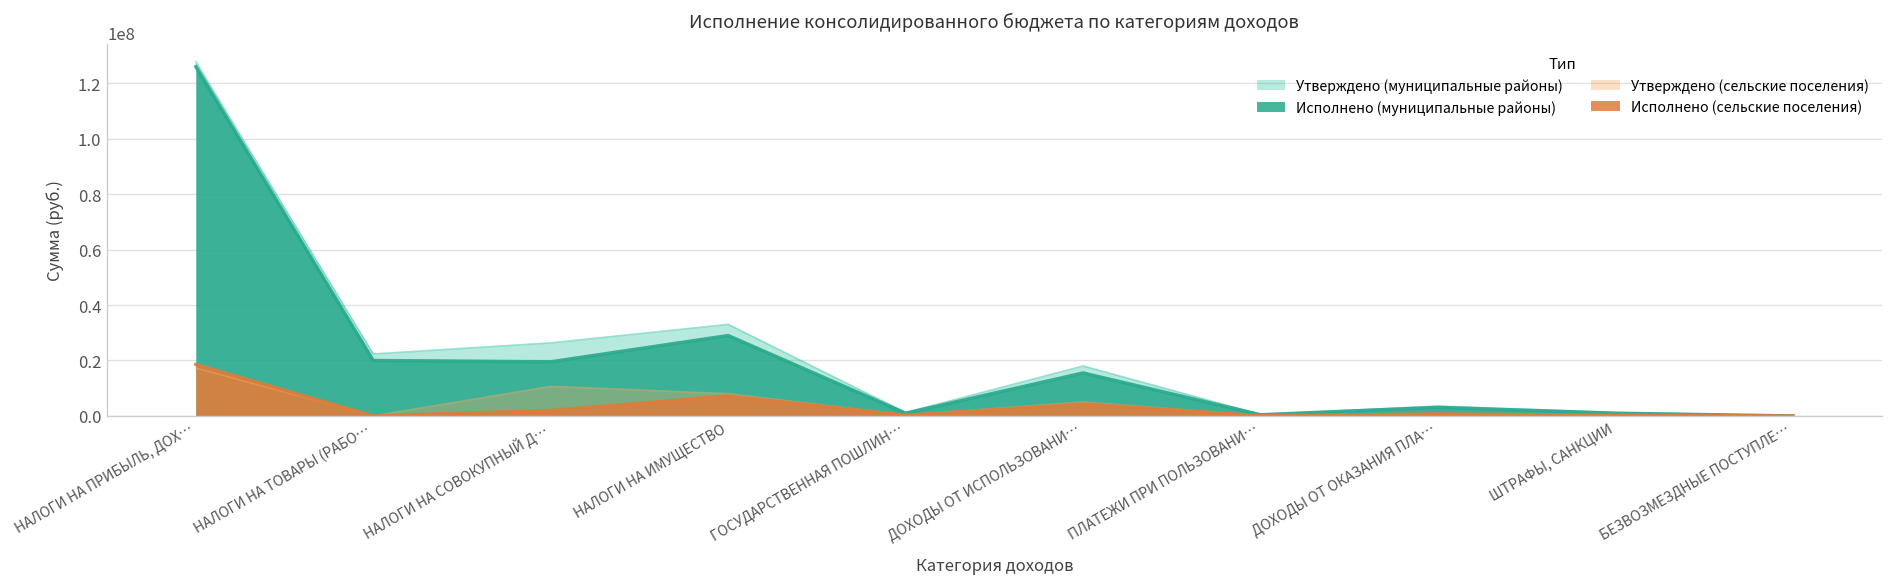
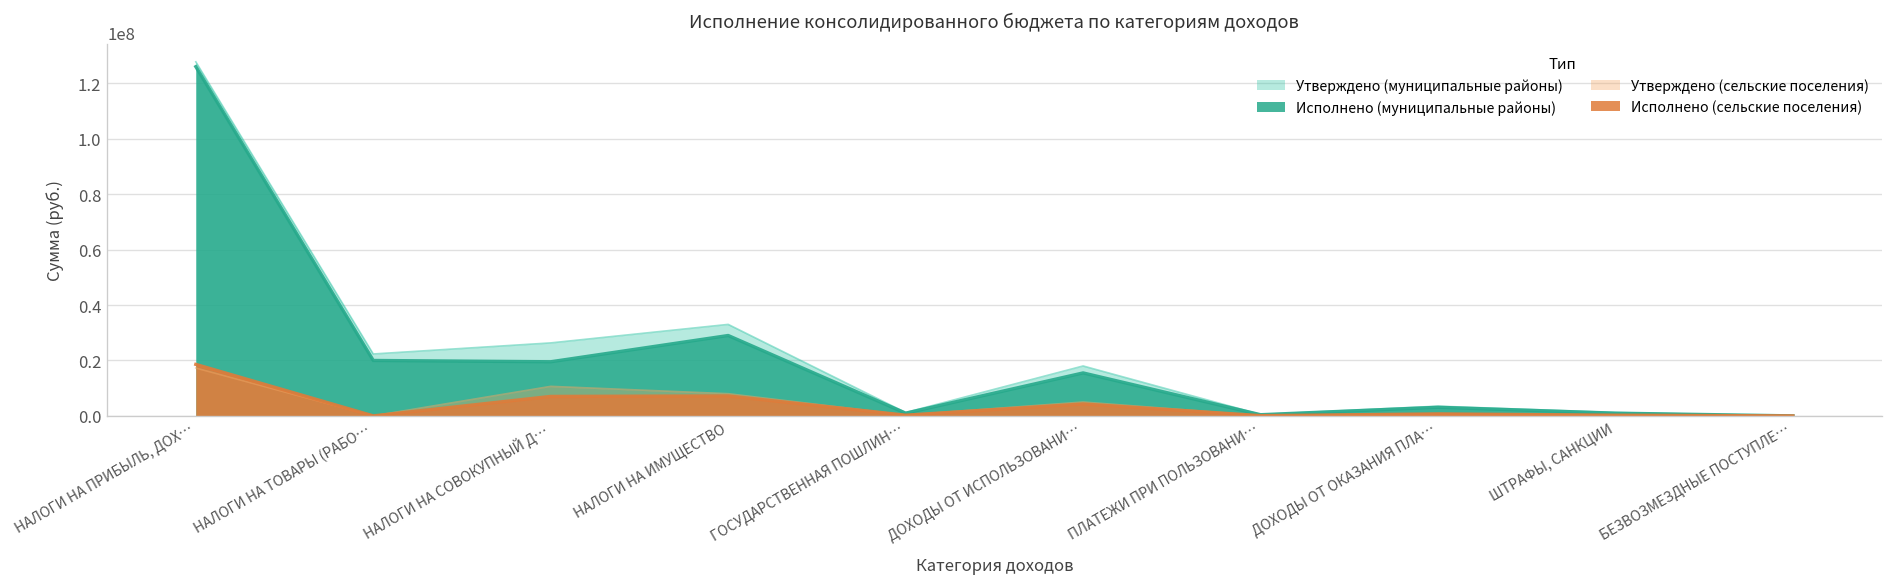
Исполнено (сельские поселения), НАЛОГИ НА СОВОКУПНЫЙ Д…: 2000000 -> 7000000
